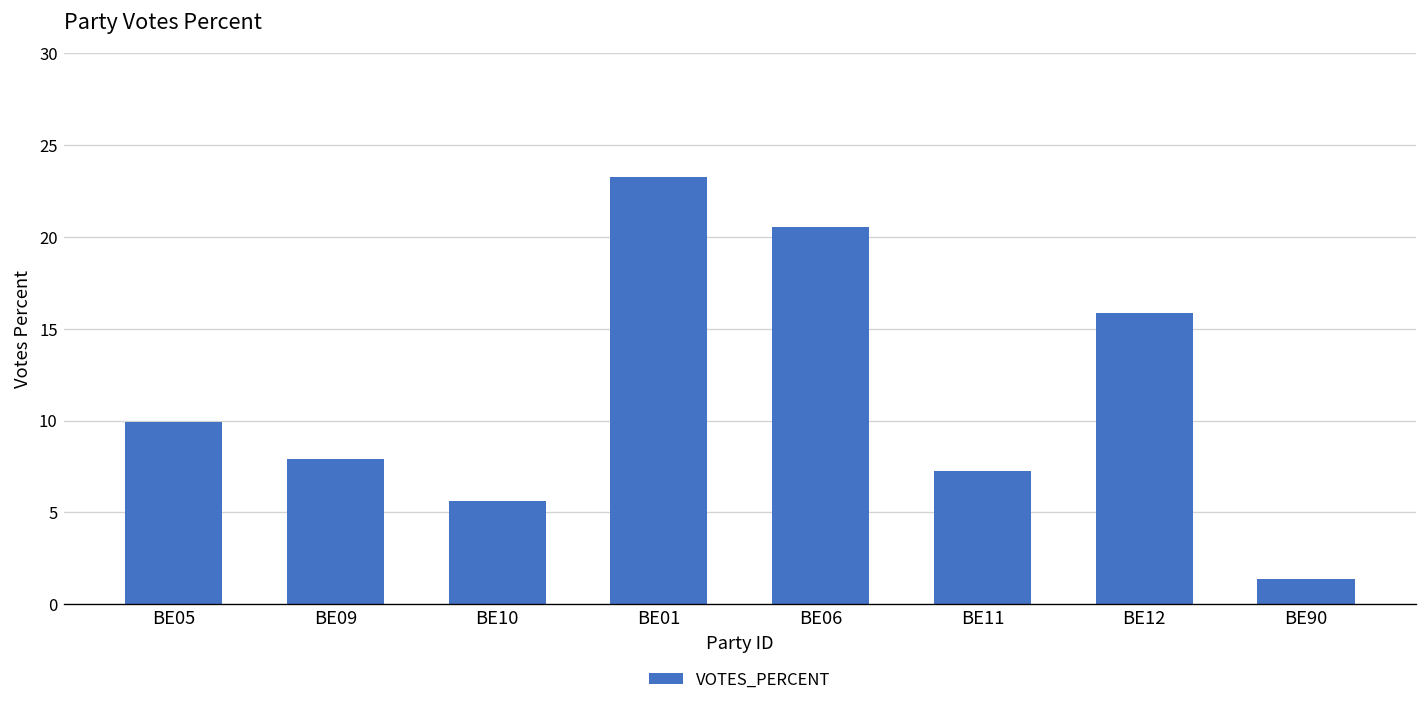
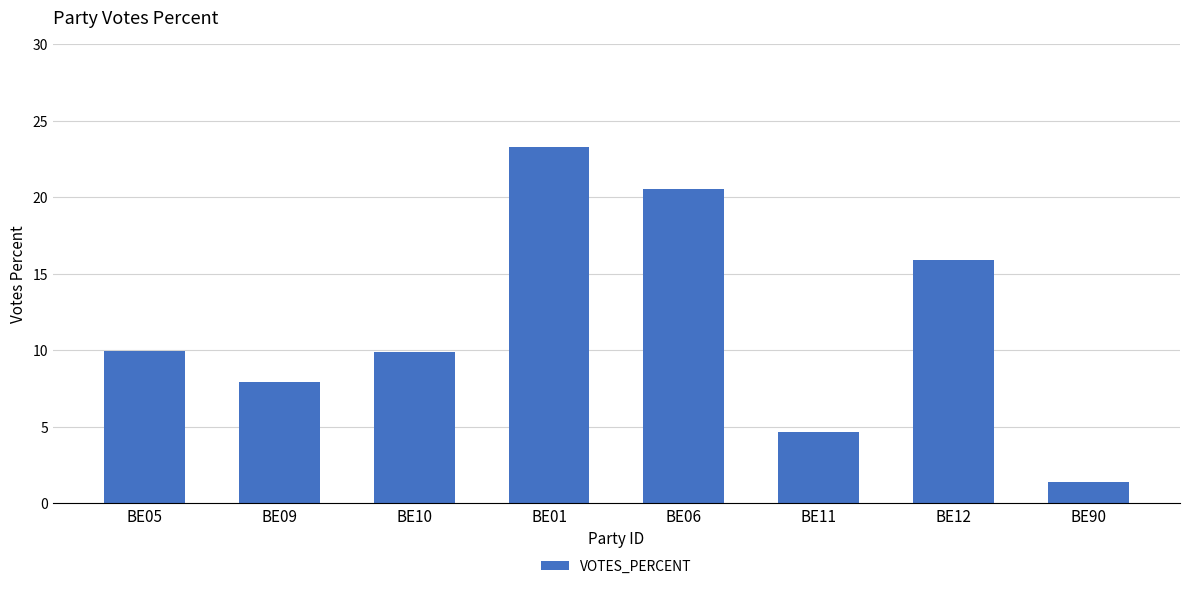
BE10: 5.6 -> 9.9
BE11: 7.3 -> 4.7
